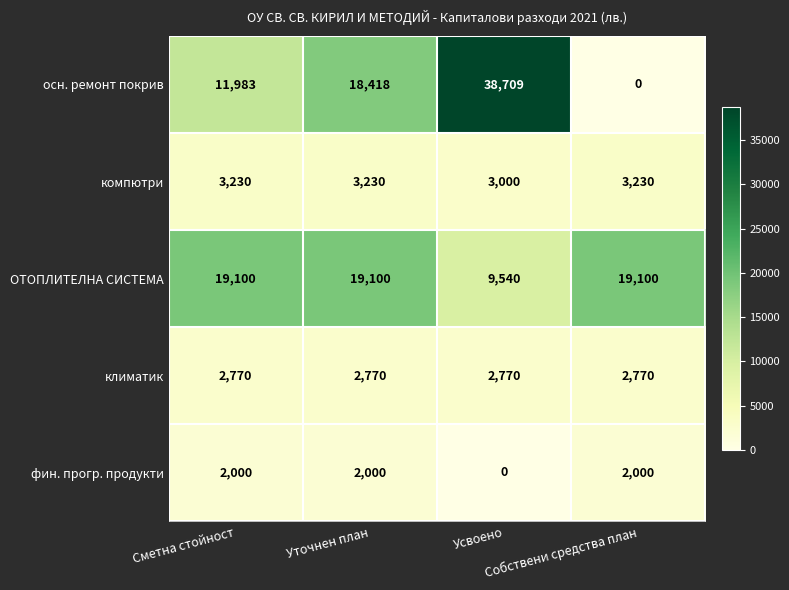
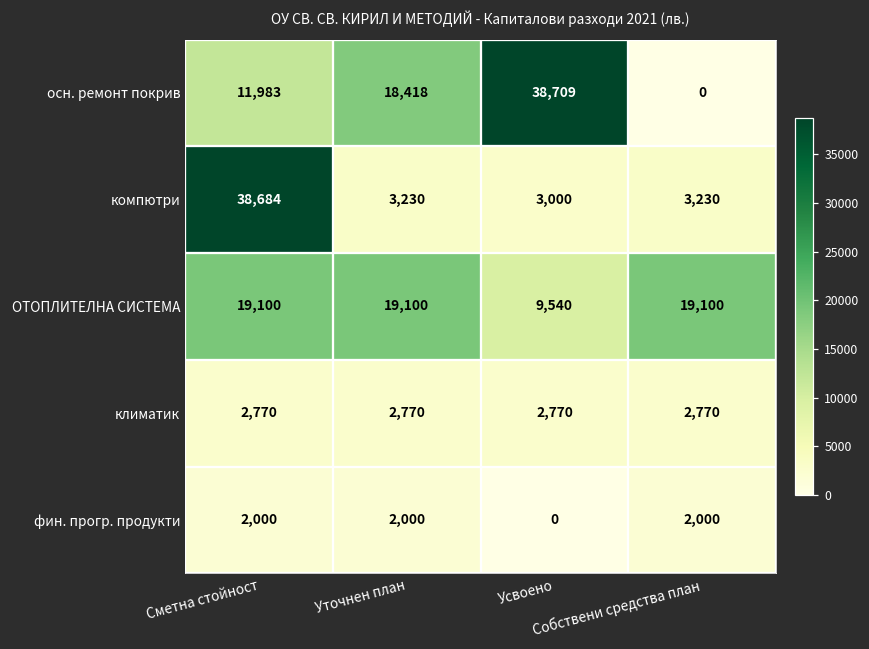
компютри, Сметна стойност: 3,230 -> 38,684
